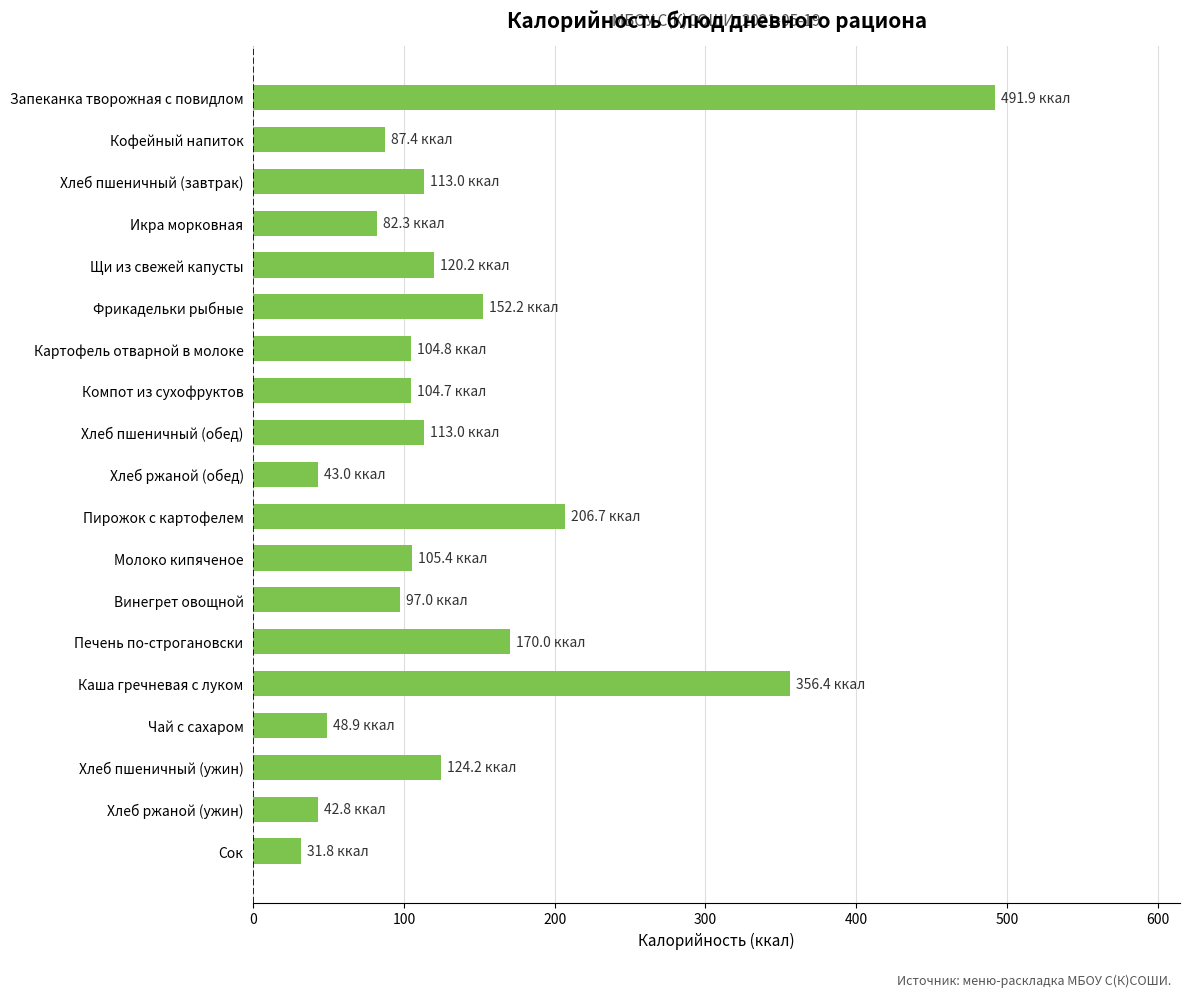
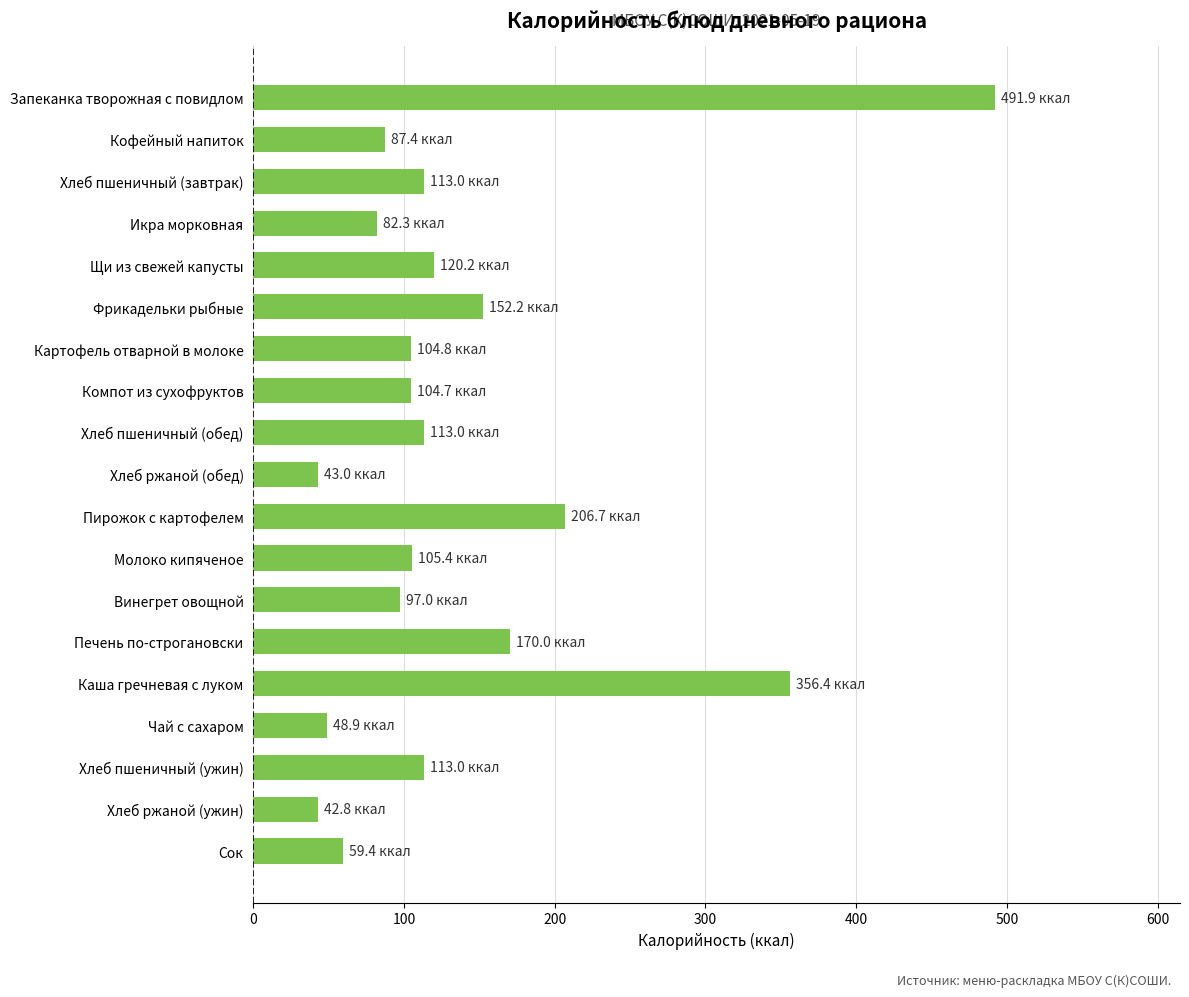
Хлеб пшеничный (ужин): 124.2 -> 113.0
Сок: 31.8 -> 59.4
